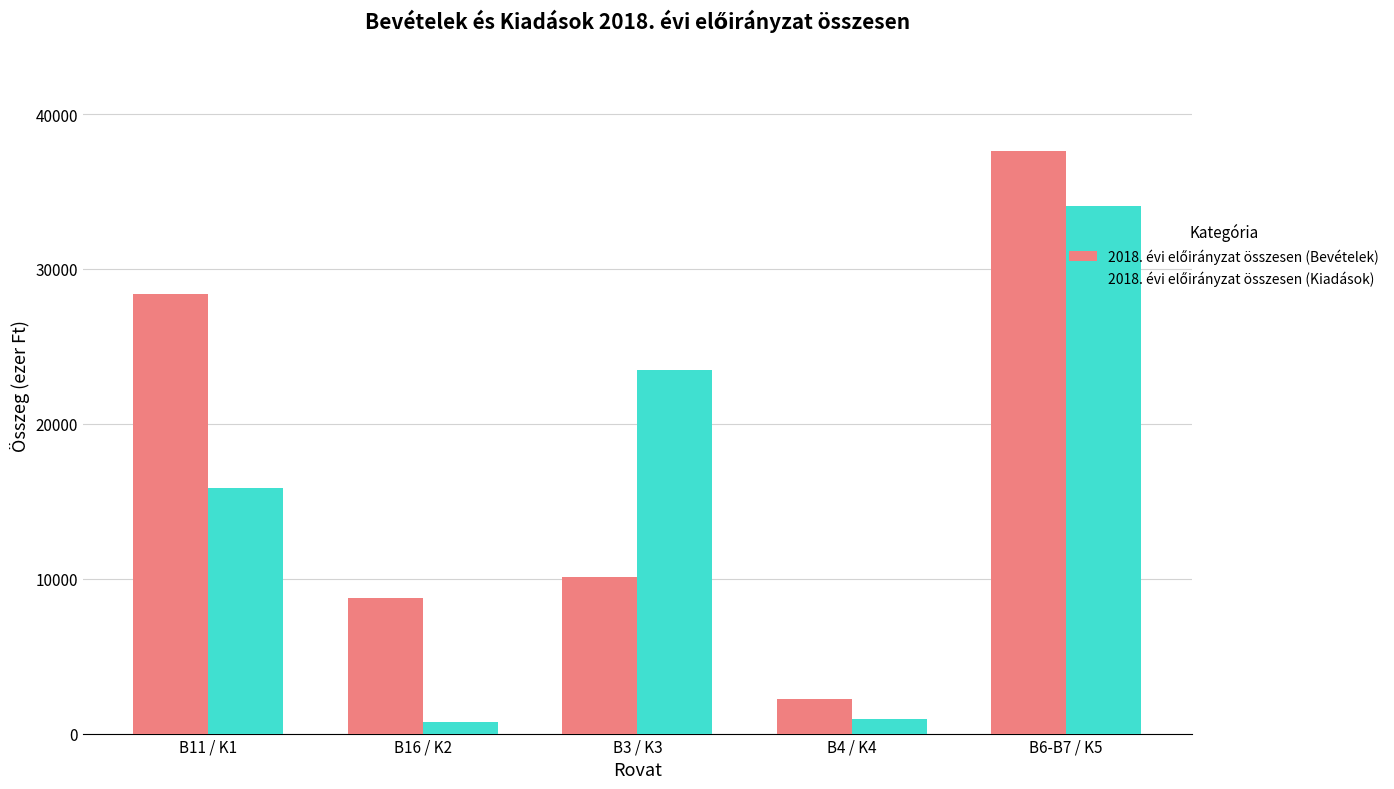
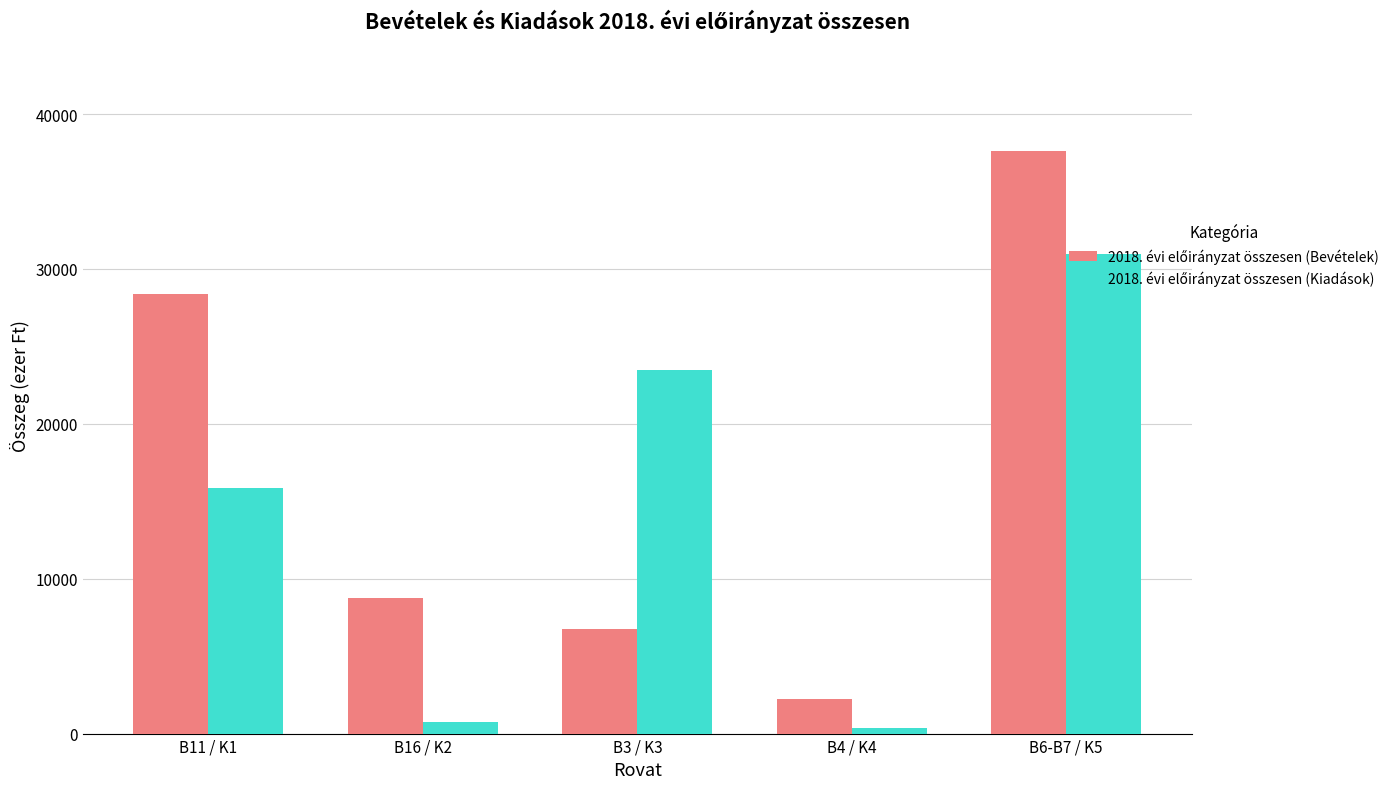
2018. évi előirányzat összesen (Bevételek), B3 / K3: 10100 -> 6700
2018. évi előirányzat összesen (Kiadások), B4 / K4: 900 -> 400
2018. évi előirányzat összesen (Kiadások), B6-B7 / K5: 34100 -> 31000
